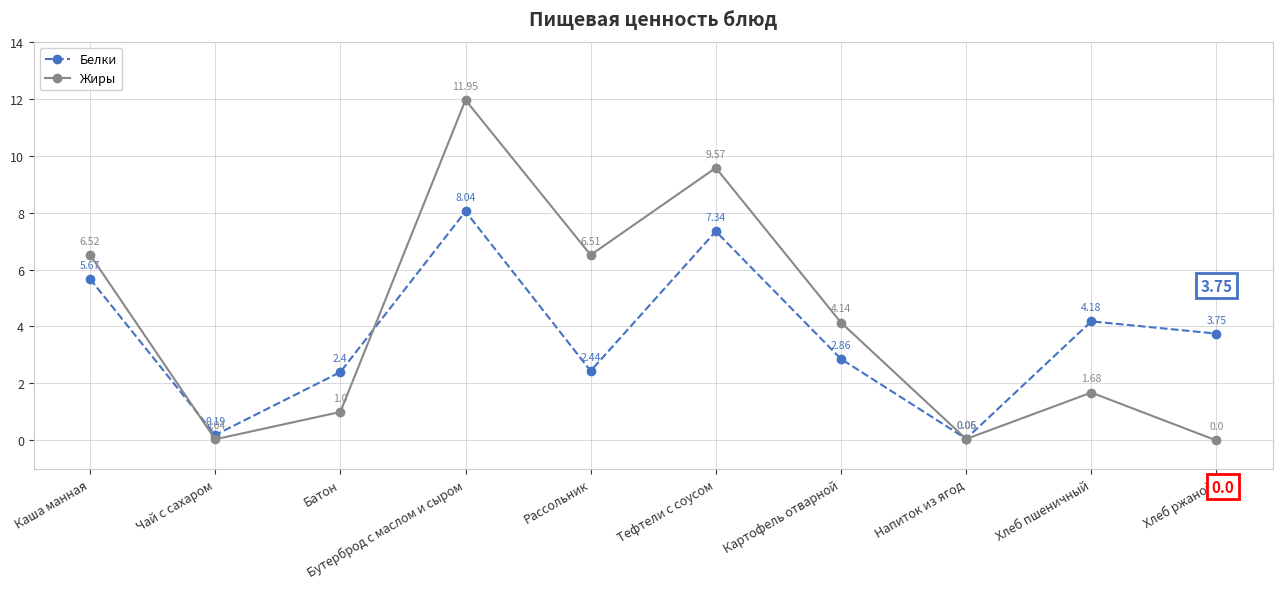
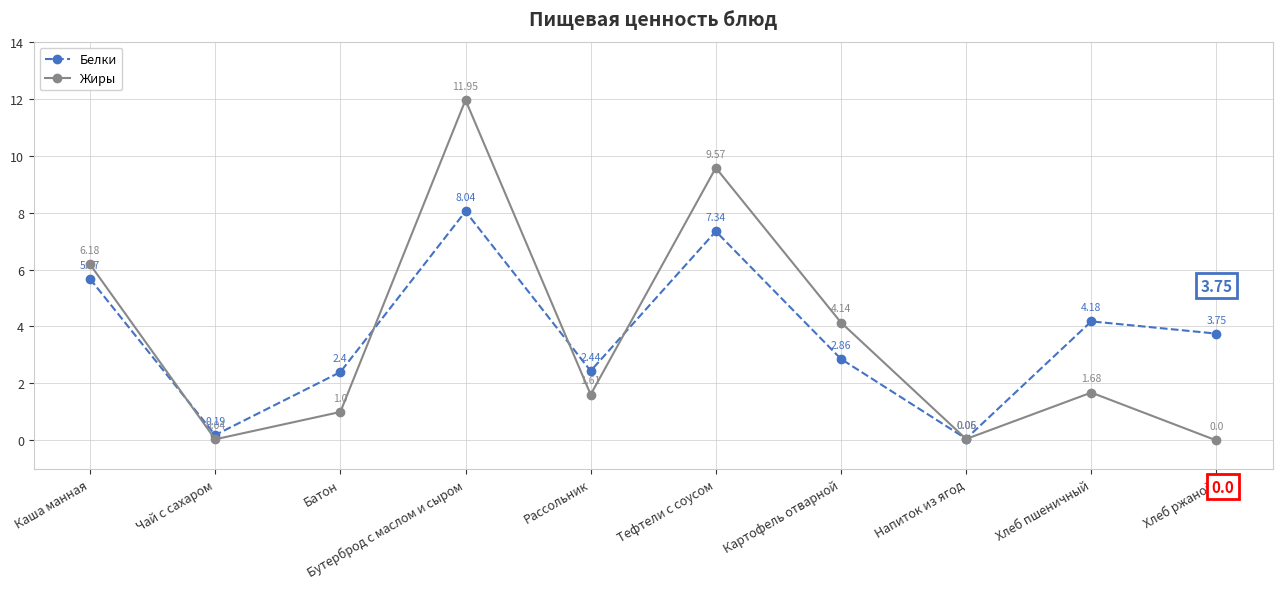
Жиры, Каша манная: 6.52 -> 6.18
Жиры, Рассольник: 6.51 -> 1.61
